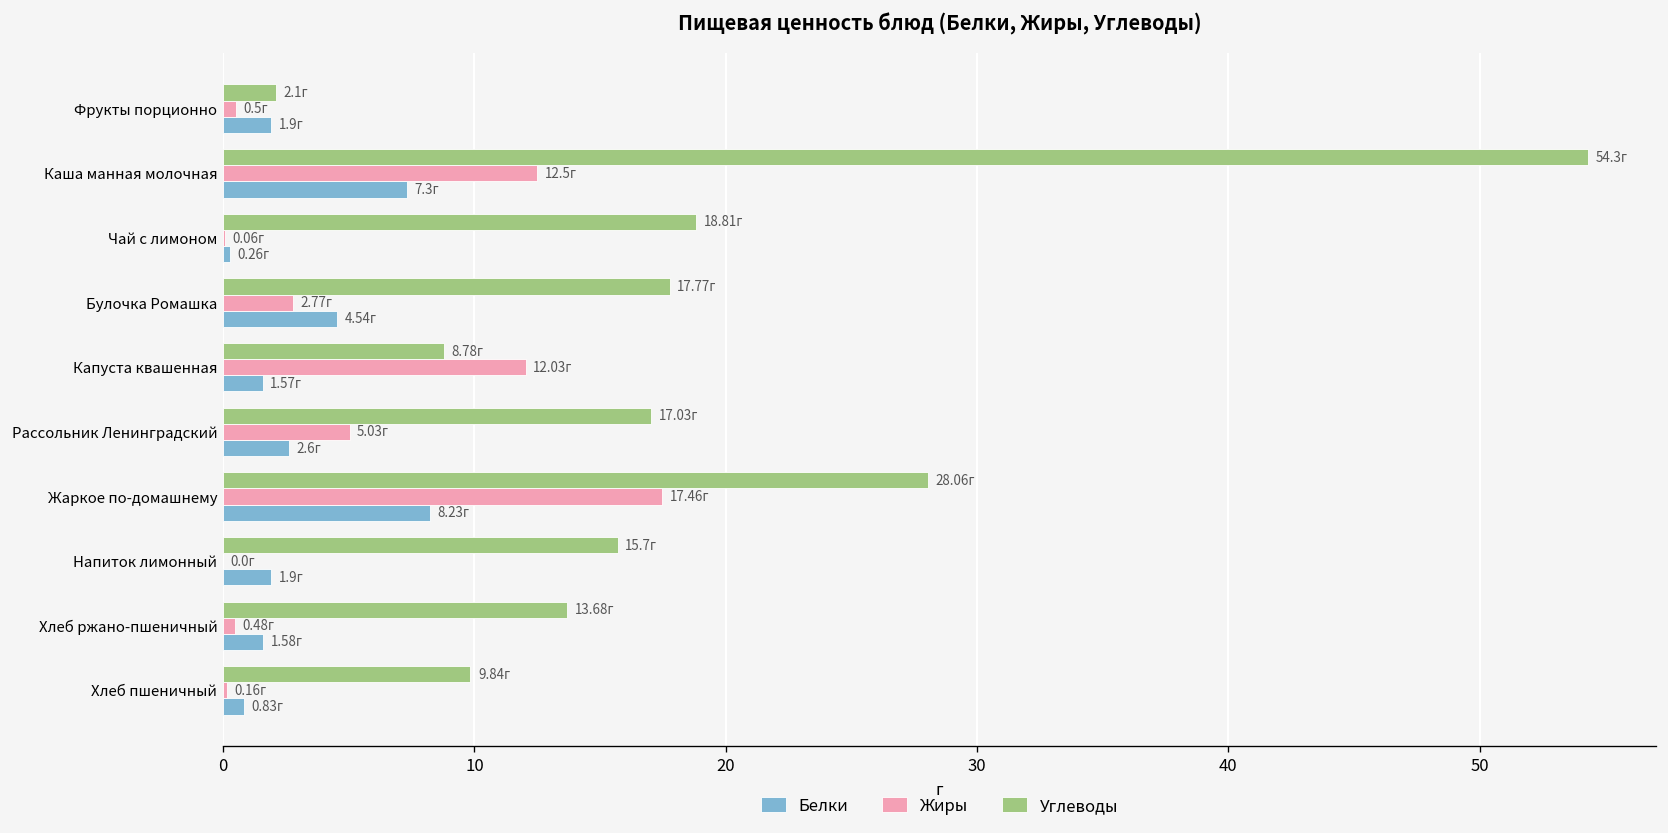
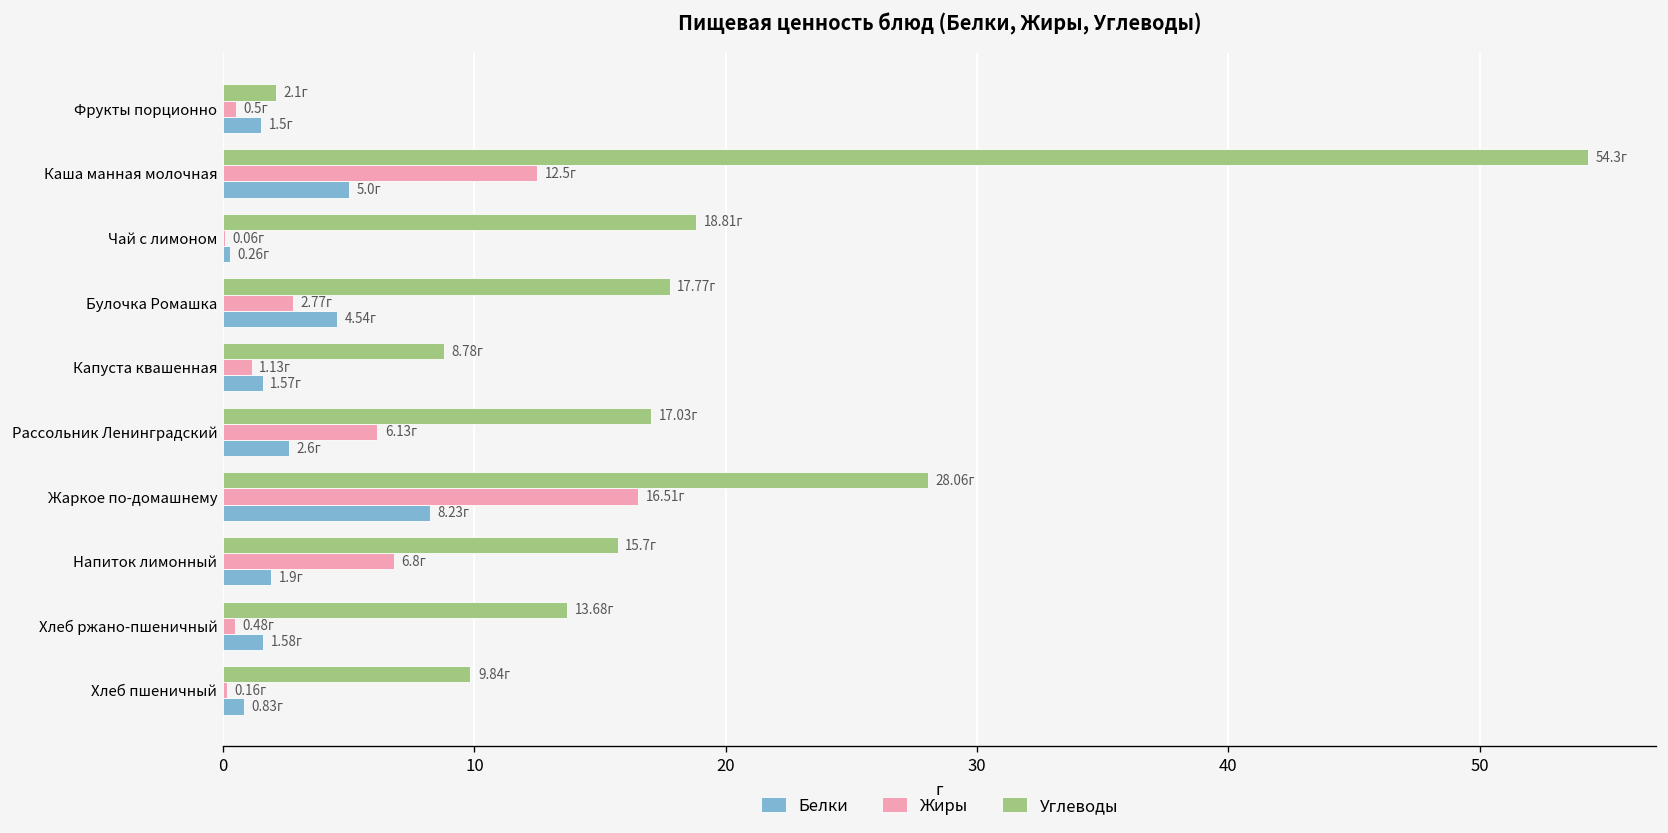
Белки, Фрукты порционно: 1.9г -> 1.5г
Белки, Каша манная молочная: 7.3г -> 5.0г
Жиры, Капуста квашенная: 12.03г -> 1.13г
Жиры, Рассольник Ленинградский: 5.03г -> 6.13г
Жиры, Жаркое по-домашнему: 17.46г -> 16.51г
Жиры, Напиток лимонный: 0.0г -> 6.8г
